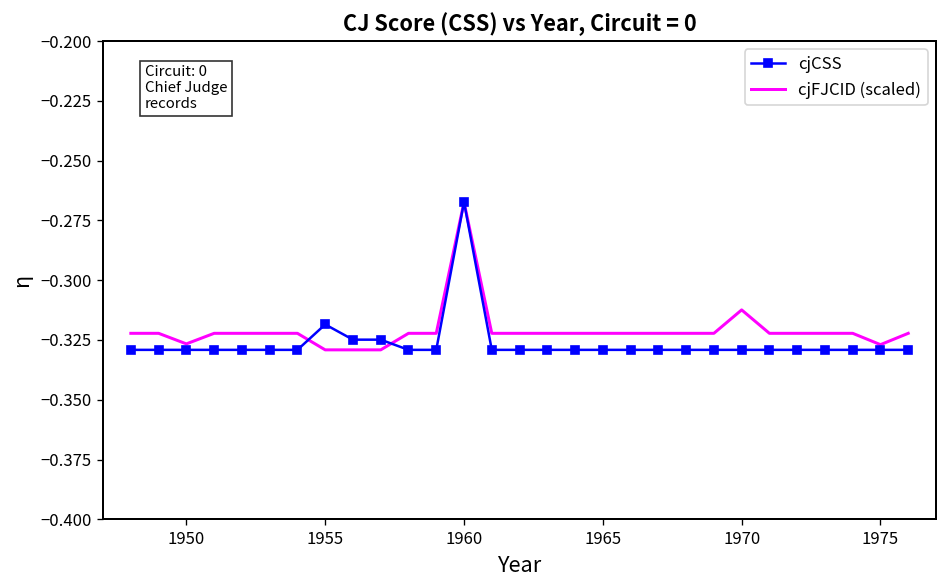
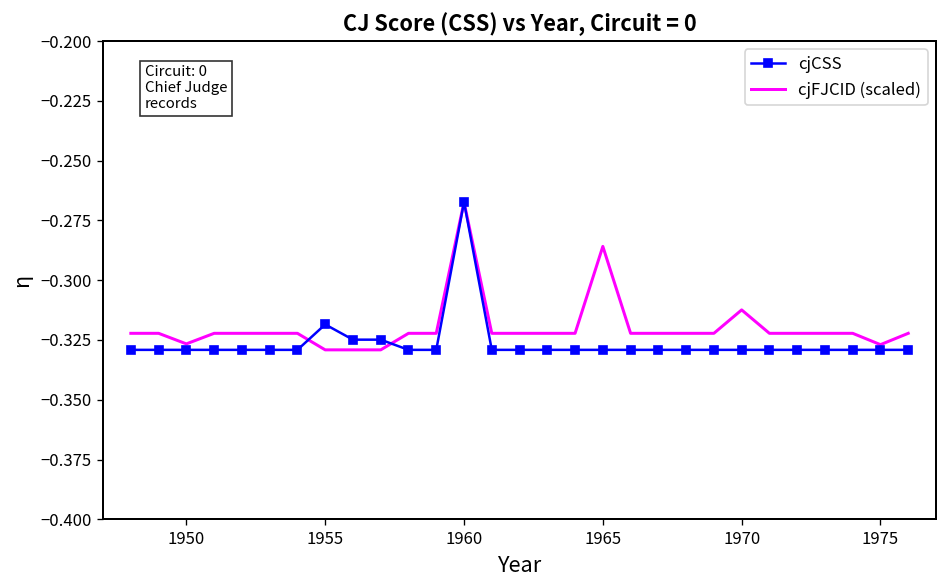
cjFJCID (scaled), 1965: -0.322 -> -0.286
